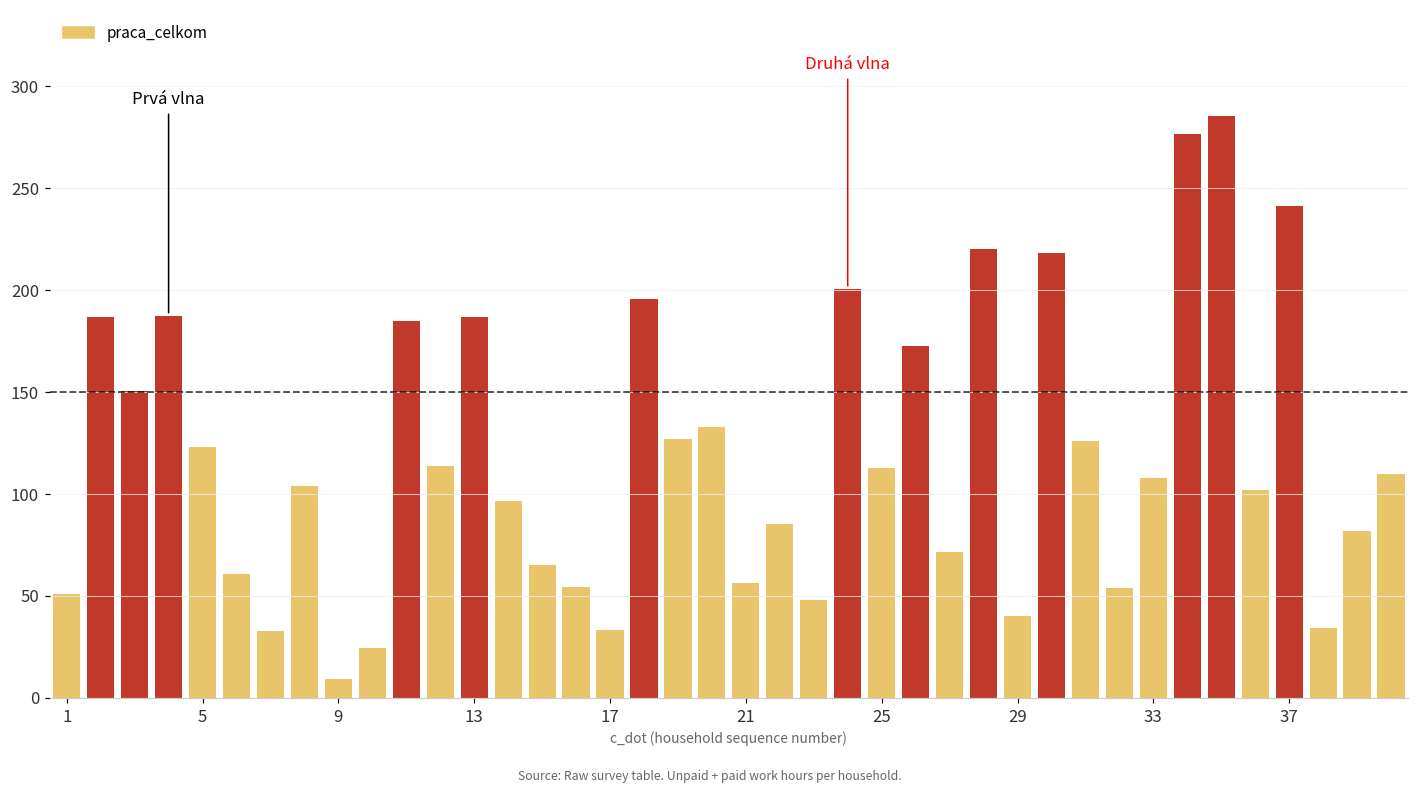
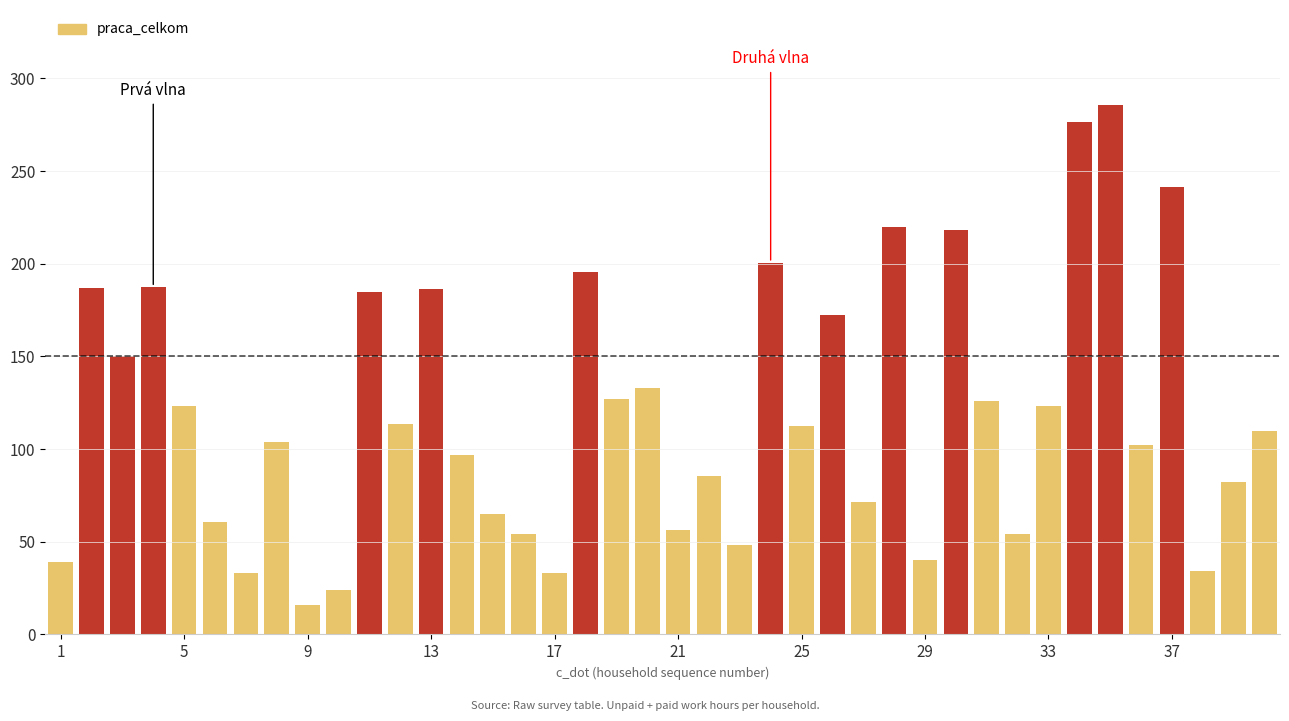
1: 51 -> 39
9: 9 -> 16
33: 108 -> 123
